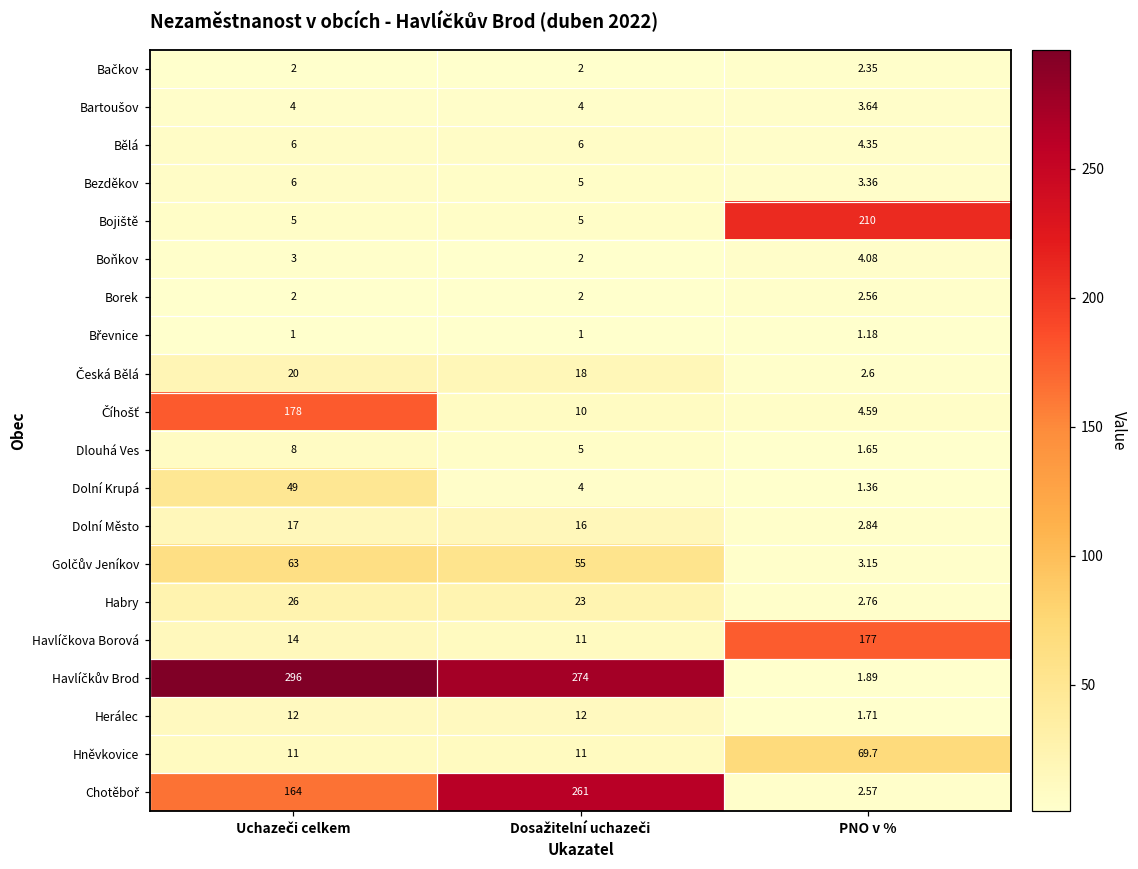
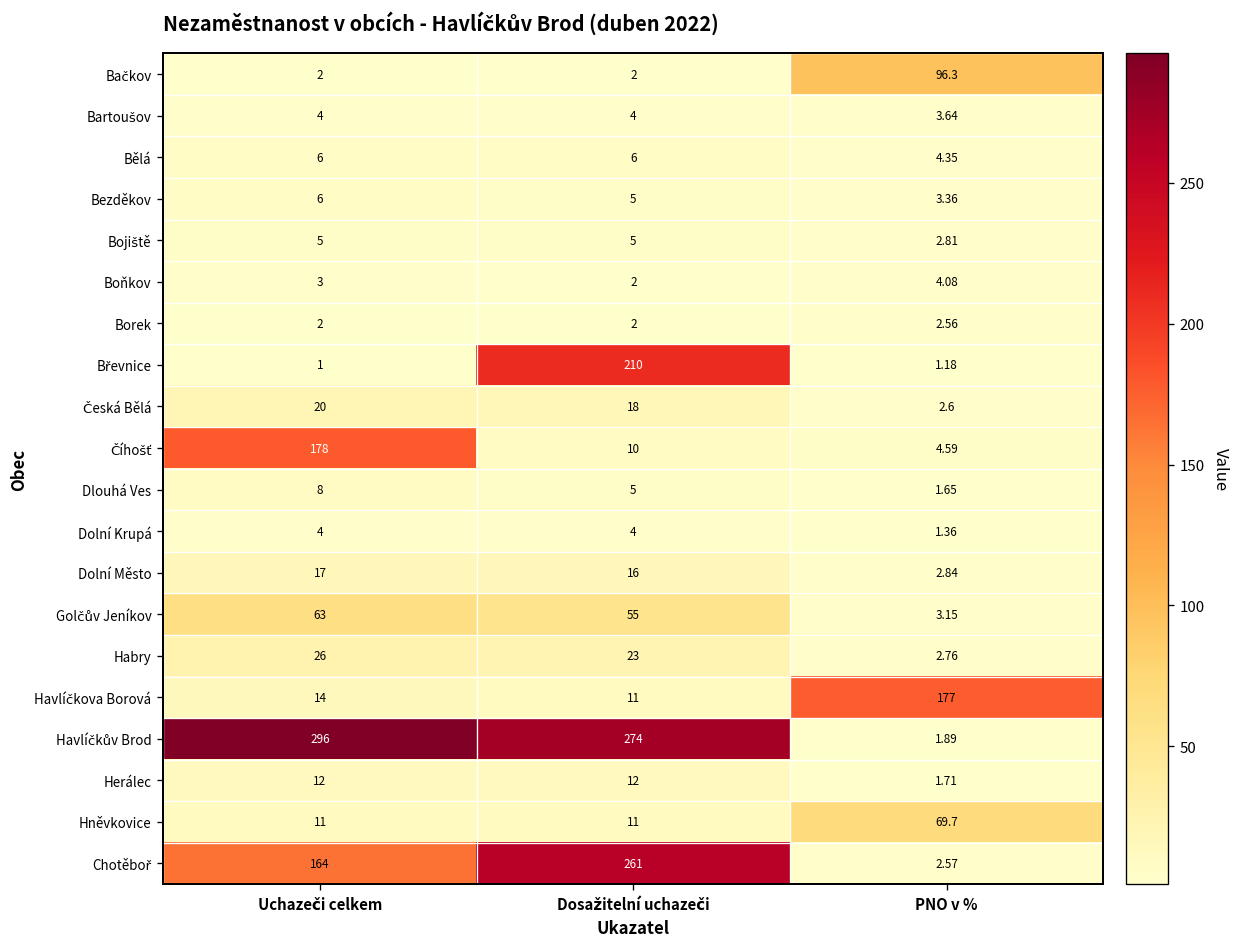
Bačkov, PNO v %: 2.35 -> 96.3
Bojiště, PNO v %: 210 -> 2.81
Břevnice, Dosažitelní uchazeči: 1 -> 210
Dolní Krupá, Uchazeči celkem: 49 -> 4
